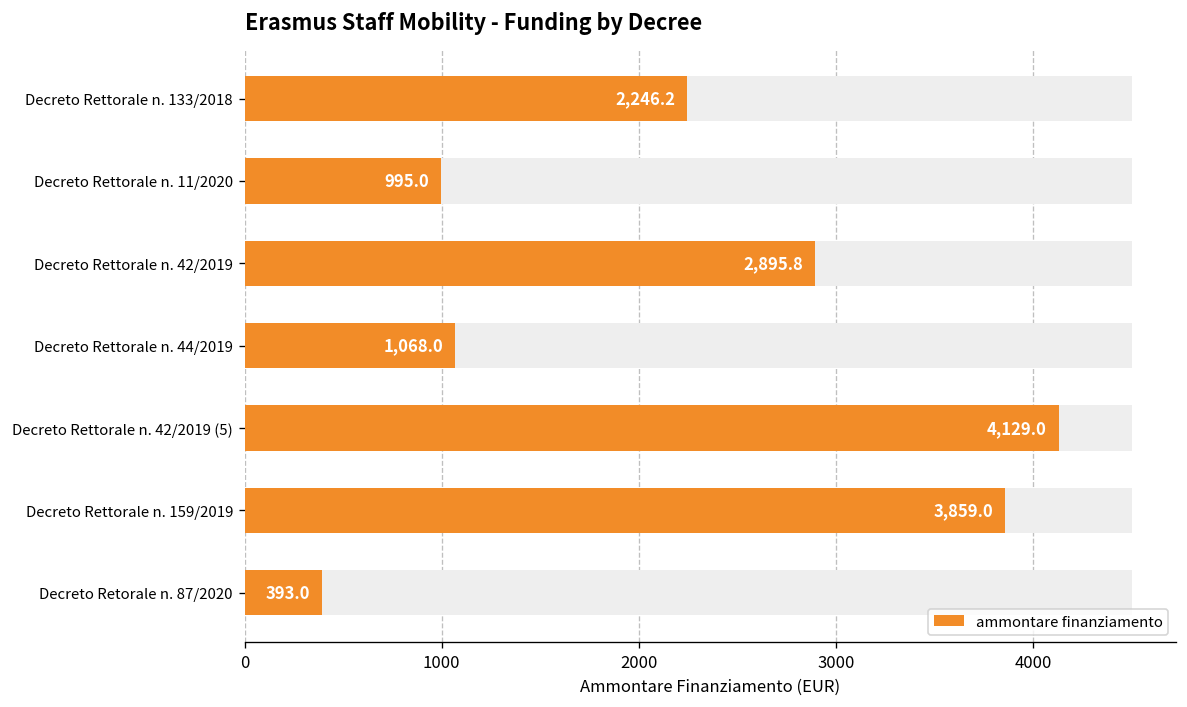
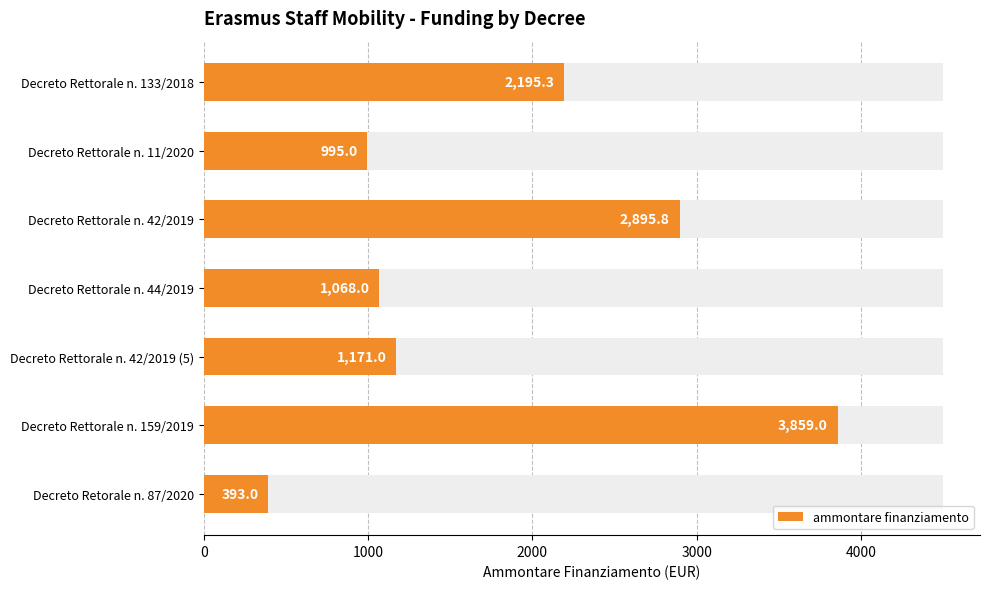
ammontare finanziamento, Decreto Rettorale n. 133/2018: 2,246.2 -> 2,195.3
ammontare finanziamento, Decreto Rettorale n. 42/2019 (5): 4,129.0 -> 1,171.0
